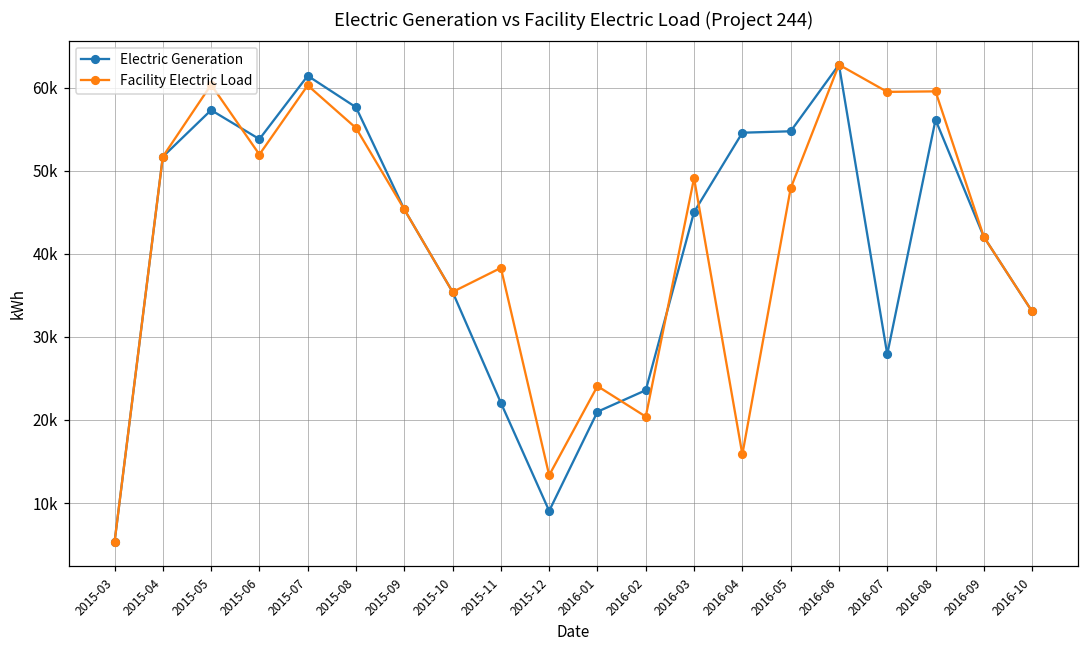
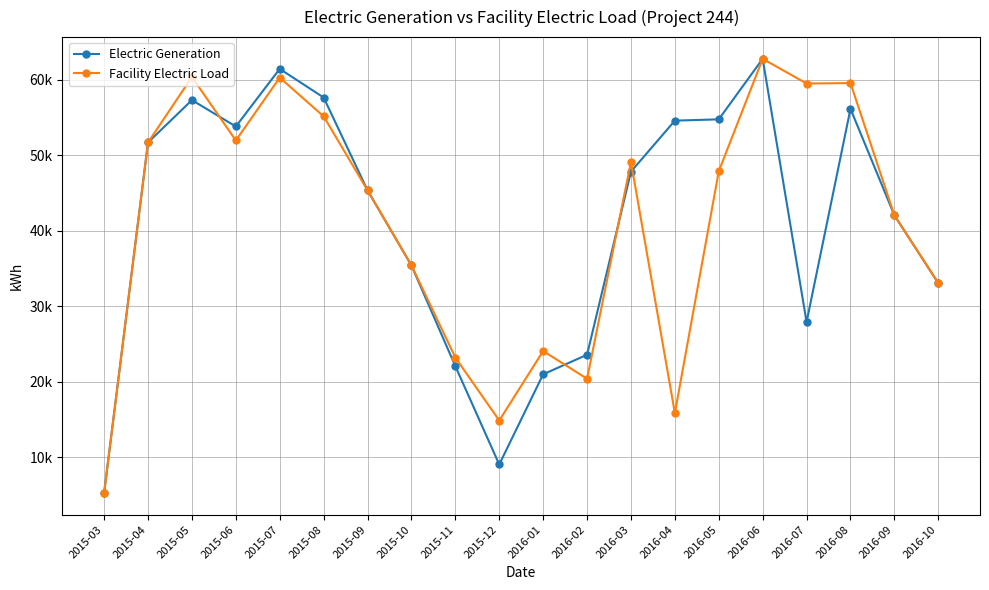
Facility Electric Load, 2015-11: 38000 -> 23000
Facility Electric Load, 2015-12: 13000 -> 15000
Electric Generation, 2016-03: 45000 -> 48000
